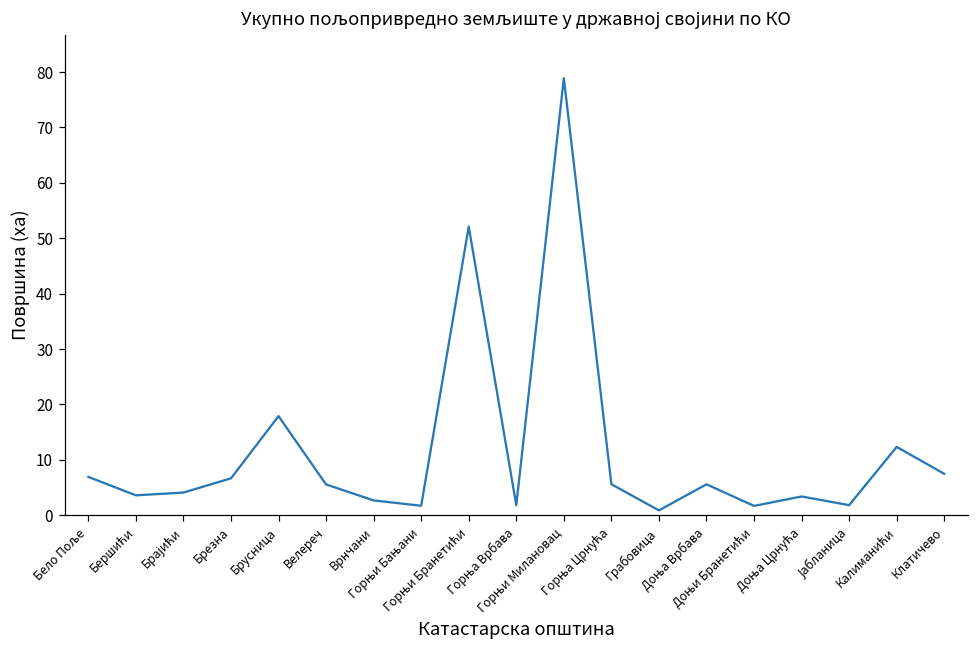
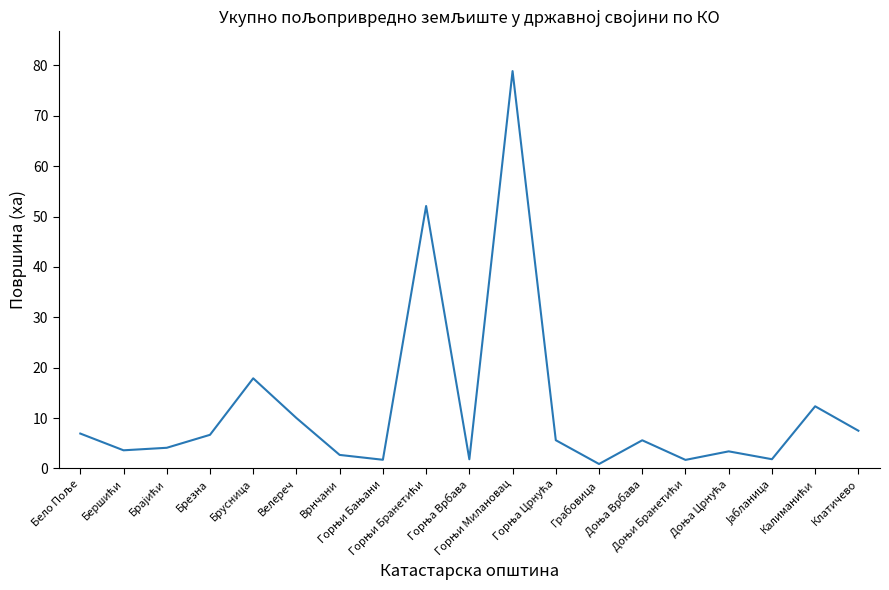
Велереч: 6 -> 10
